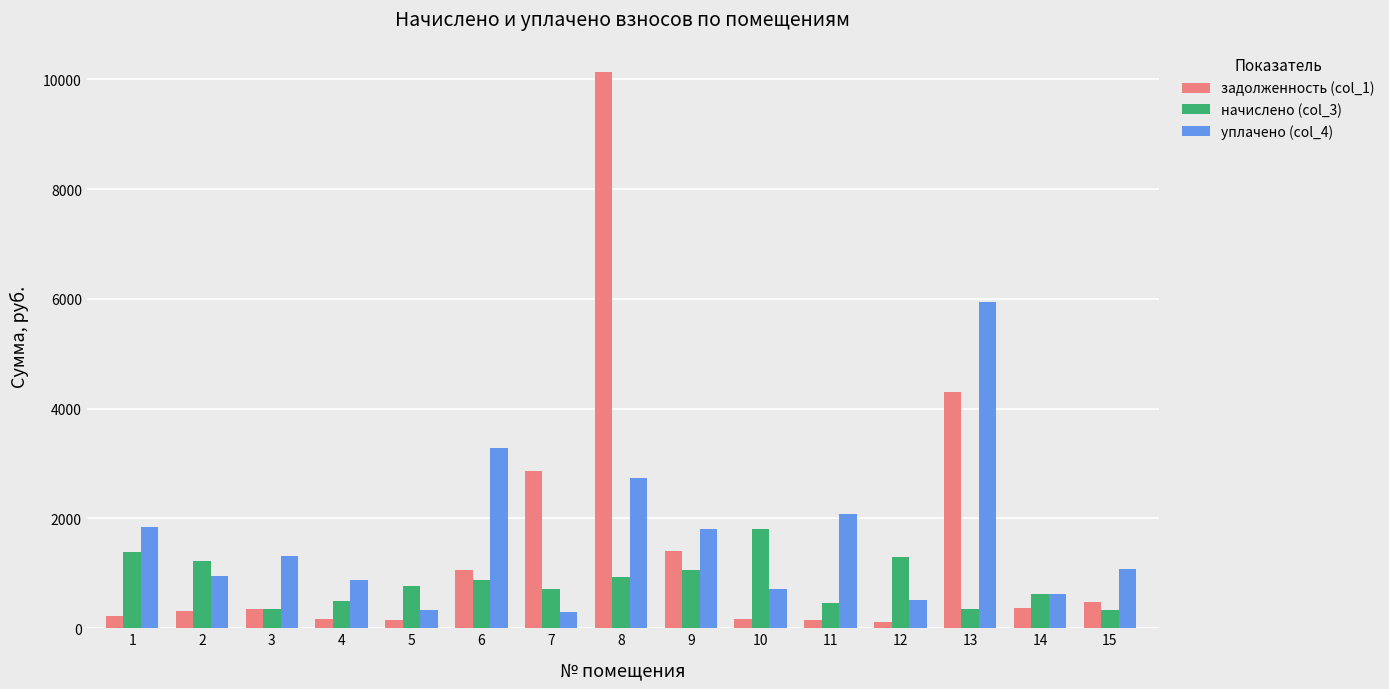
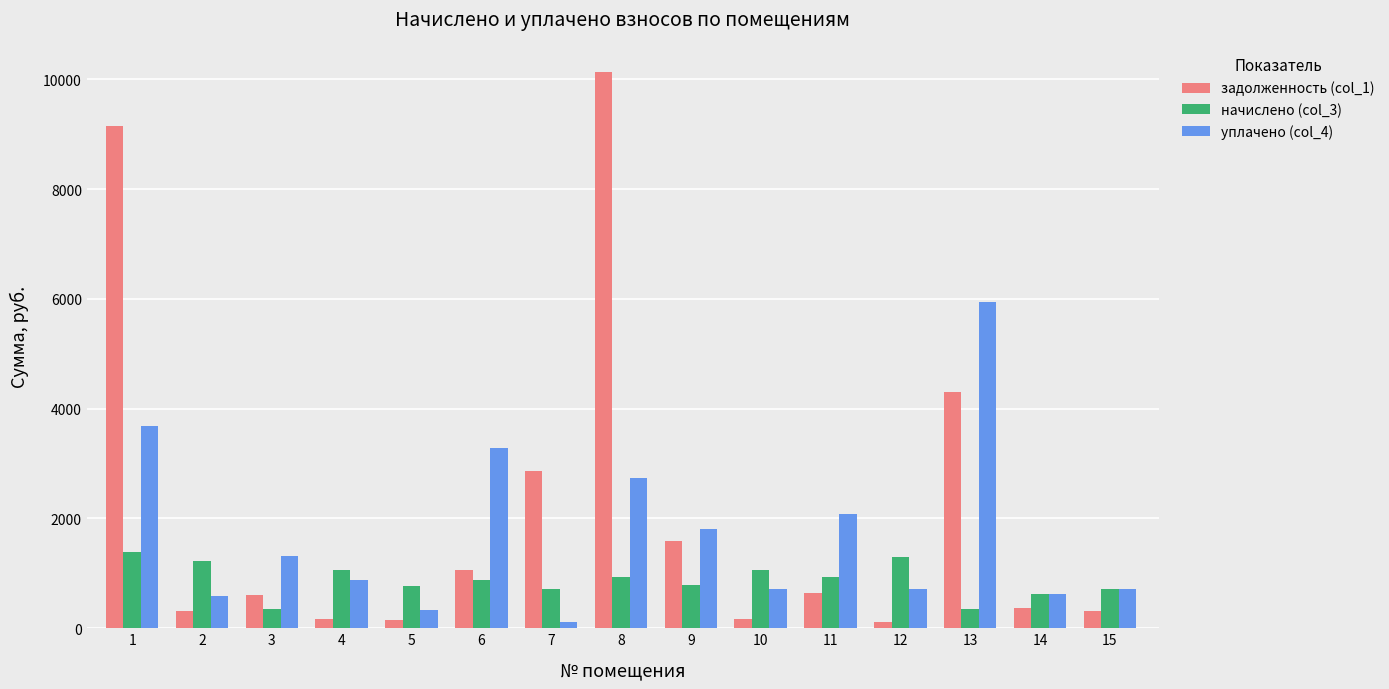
задолженность (col_1), 1: 200 -> 9200
уплачено (col_4), 1: 1800 -> 3700
уплачено (col_4), 2: 1000 -> 600
задолженность (col_1), 3: 400 -> 600
начислено (col_3), 4: 500 -> 1100
уплачено (col_4), 7: 300 -> 100
задолженность (col_1), 9: 1400 -> 1600
начислено (col_3), 9: 1100 -> 800
начислено (col_3), 10: 1800 -> 1100
задолженность (col_1), 11: 200 -> 600
начислено (col_3), 11: 500 -> 900
уплачено (col_4), 12: 500 -> 700
задолженность (col_1), 15: 500 -> 300
начислено (col_3), 15: 300 -> 700
уплачено (col_4), 15: 1100 -> 700
